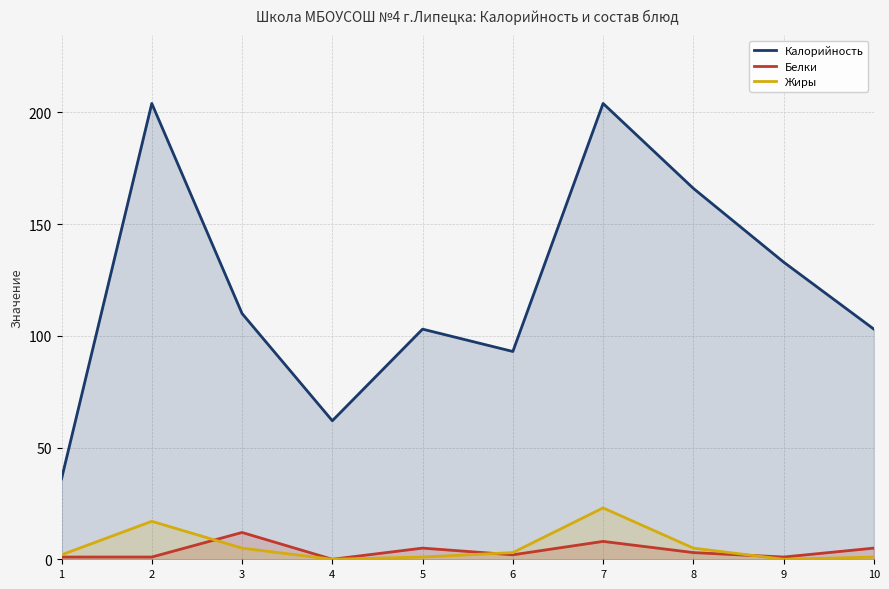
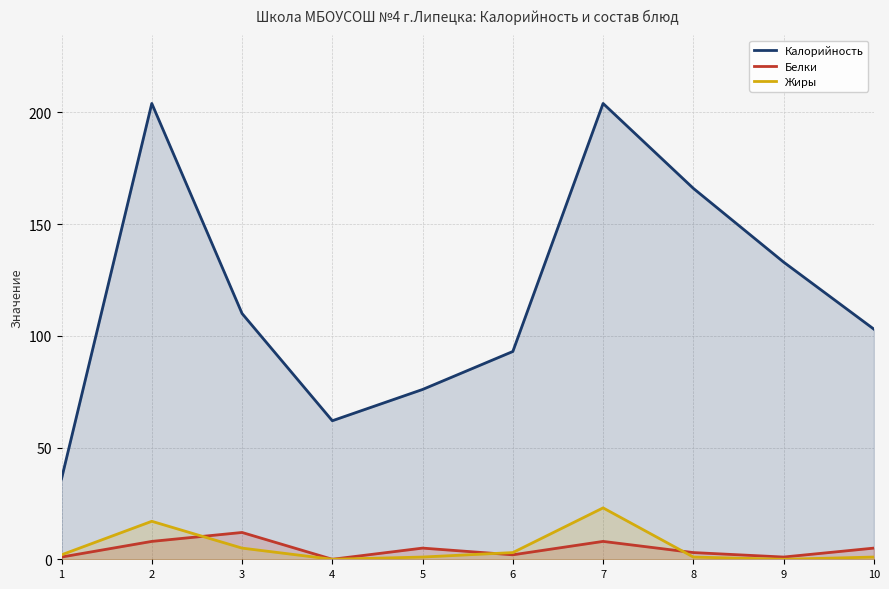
Белки, 2: 1 -> 8
Калорийность, 5: 103 -> 76
Жиры, 8: 5 -> 1
